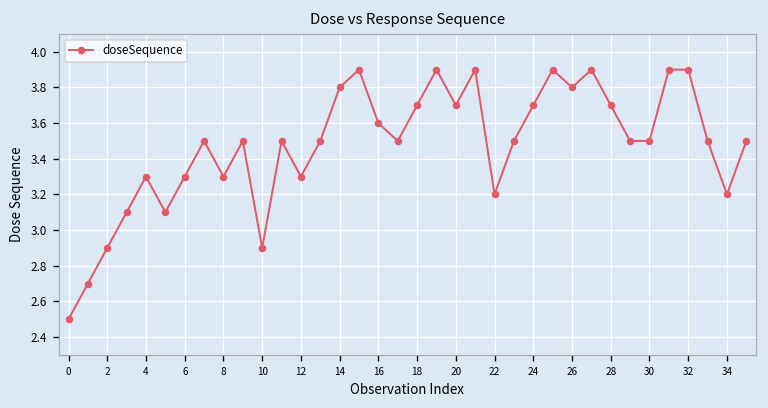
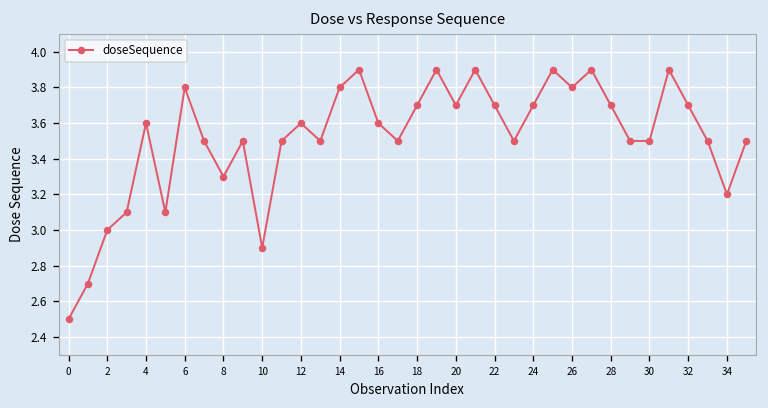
2: 2.9 -> 3.0
4: 3.3 -> 3.6
6: 3.3 -> 3.8
12: 3.3 -> 3.6
22: 3.2 -> 3.7
32: 3.9 -> 3.7
